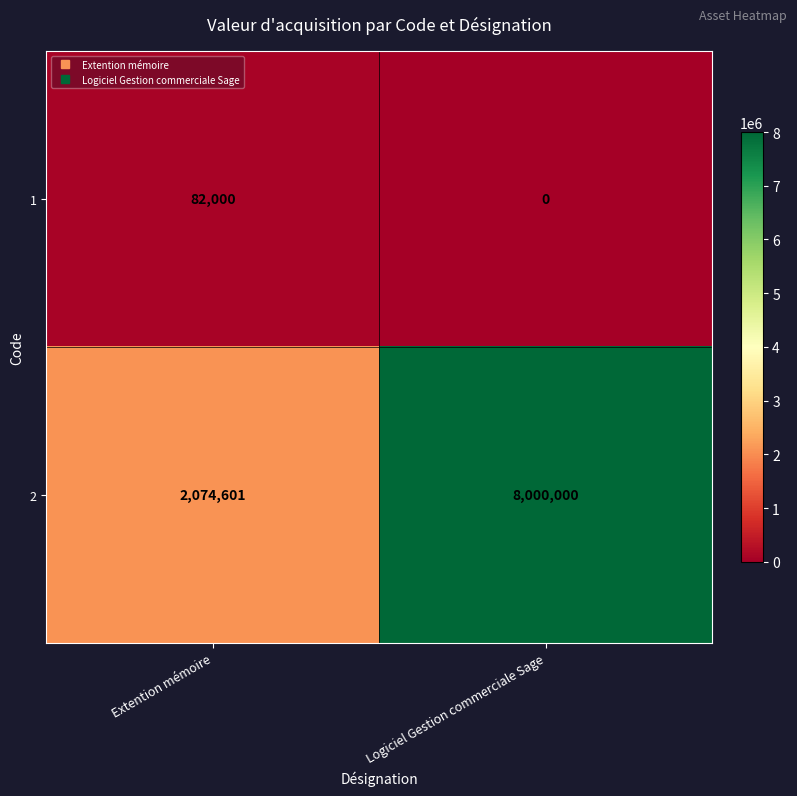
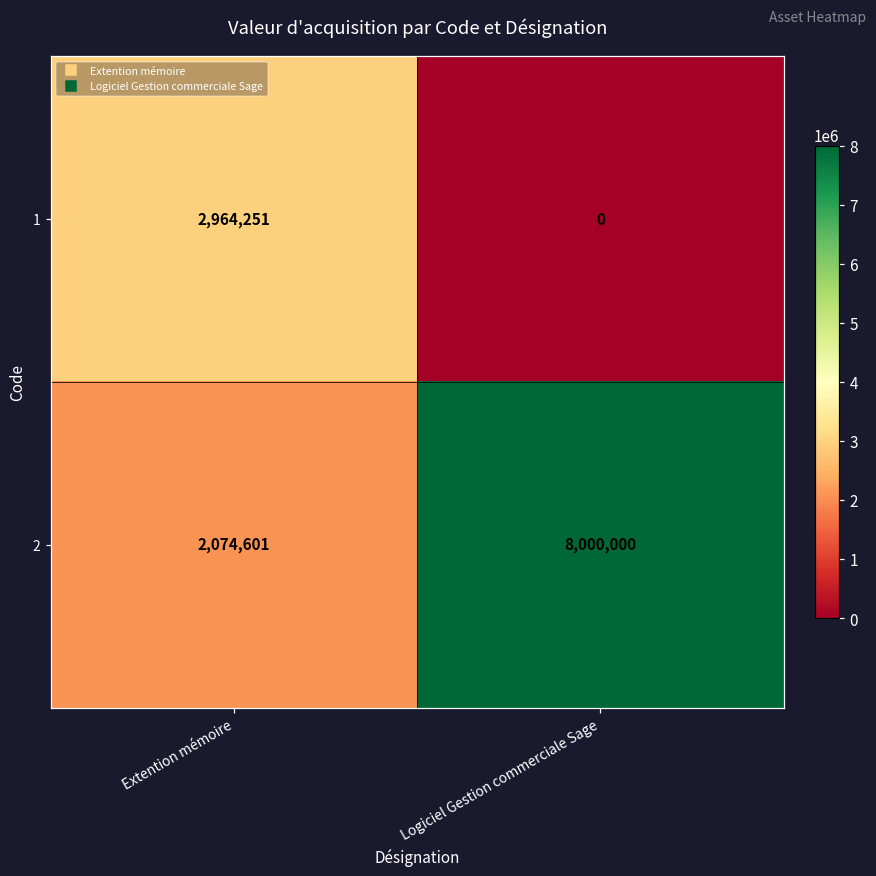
1, Extention mémoire: 82,000 -> 2,964,251
